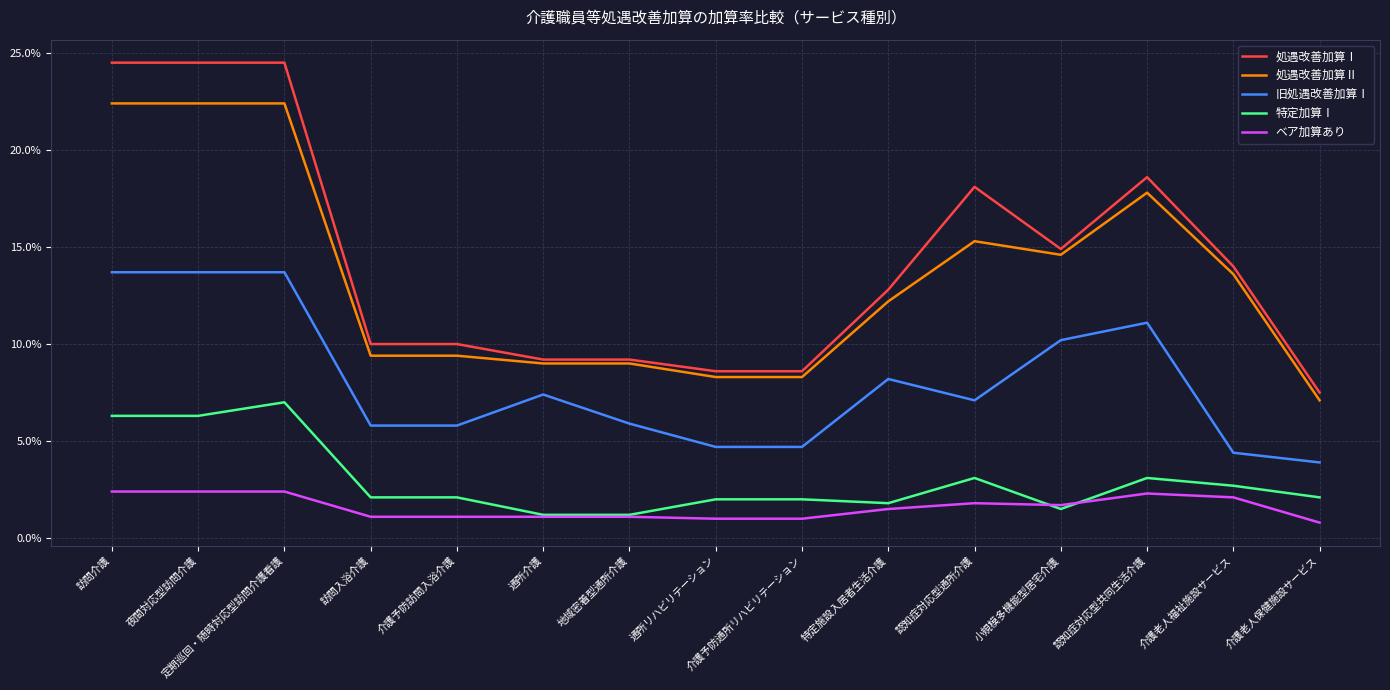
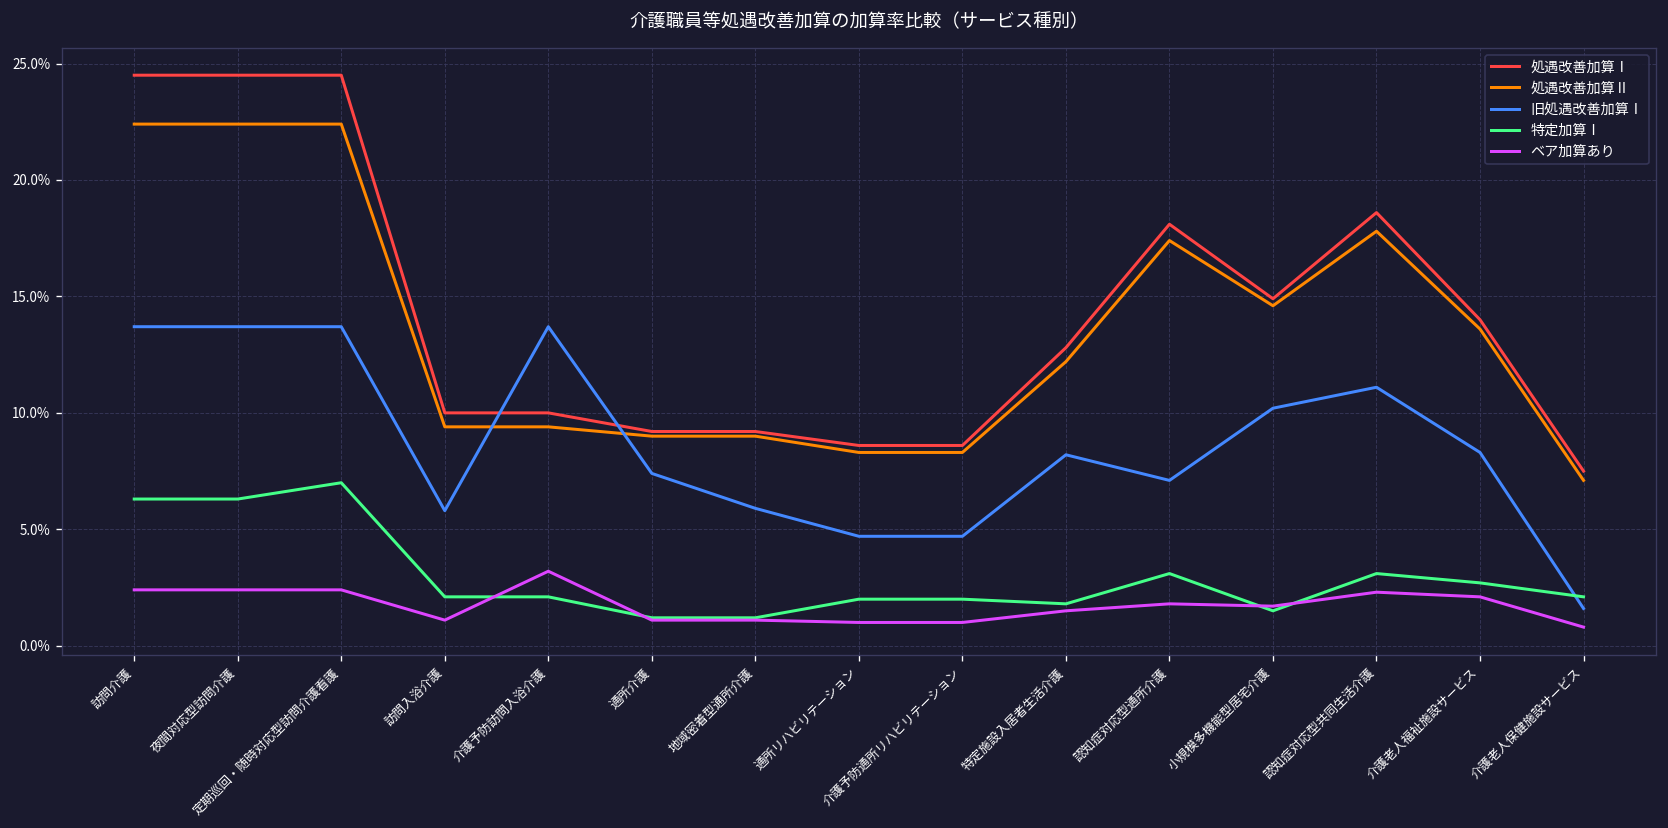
旧処遇改善加算Ⅰ, 介護予防訪問入浴介護: 5.8% -> 13.7%
ベア加算あり, 介護予防訪問入浴介護: 1.1% -> 3.2%
処遇改善加算Ⅱ, 認知症対応型通所介護: 15.3% -> 17.4%
旧処遇改善加算Ⅰ, 介護老人福祉施設サービス: 4.4% -> 8.3%
旧処遇改善加算Ⅰ, 介護老人保健施設サービス: 3.9% -> 1.6%
